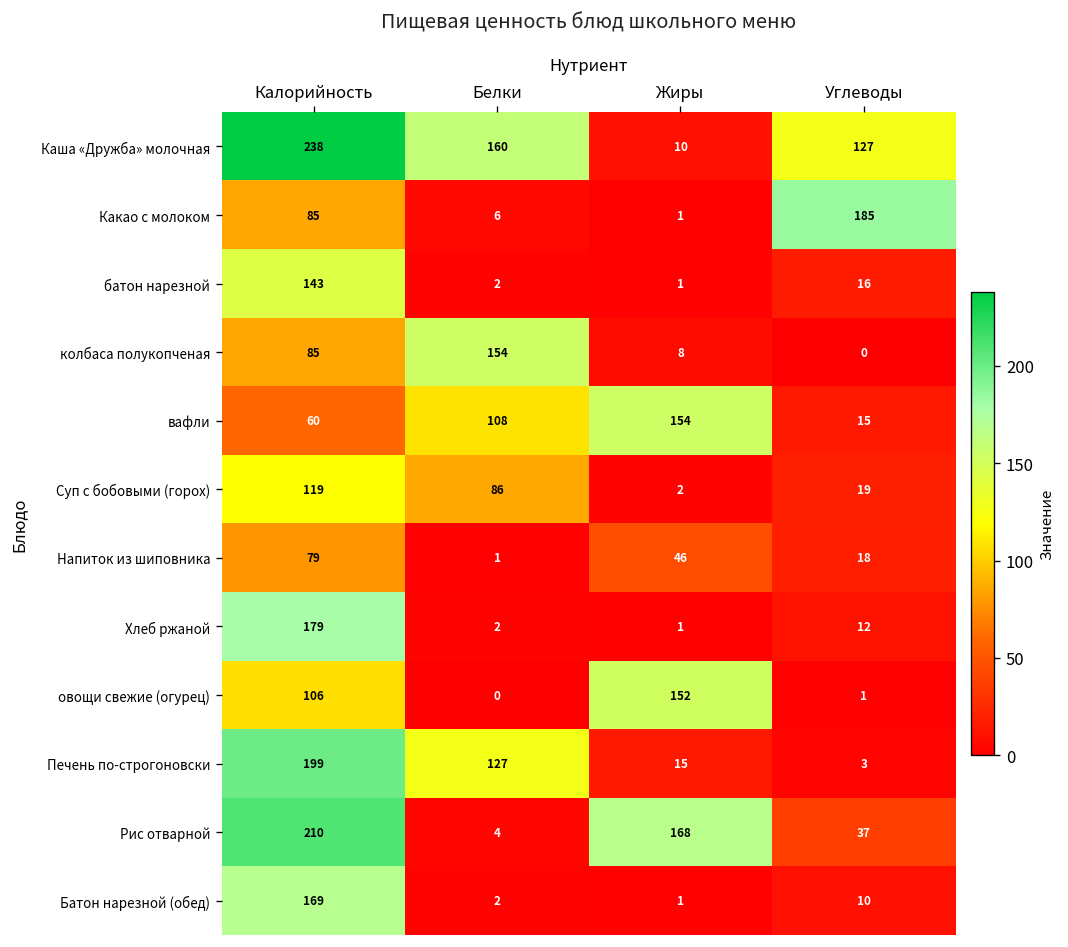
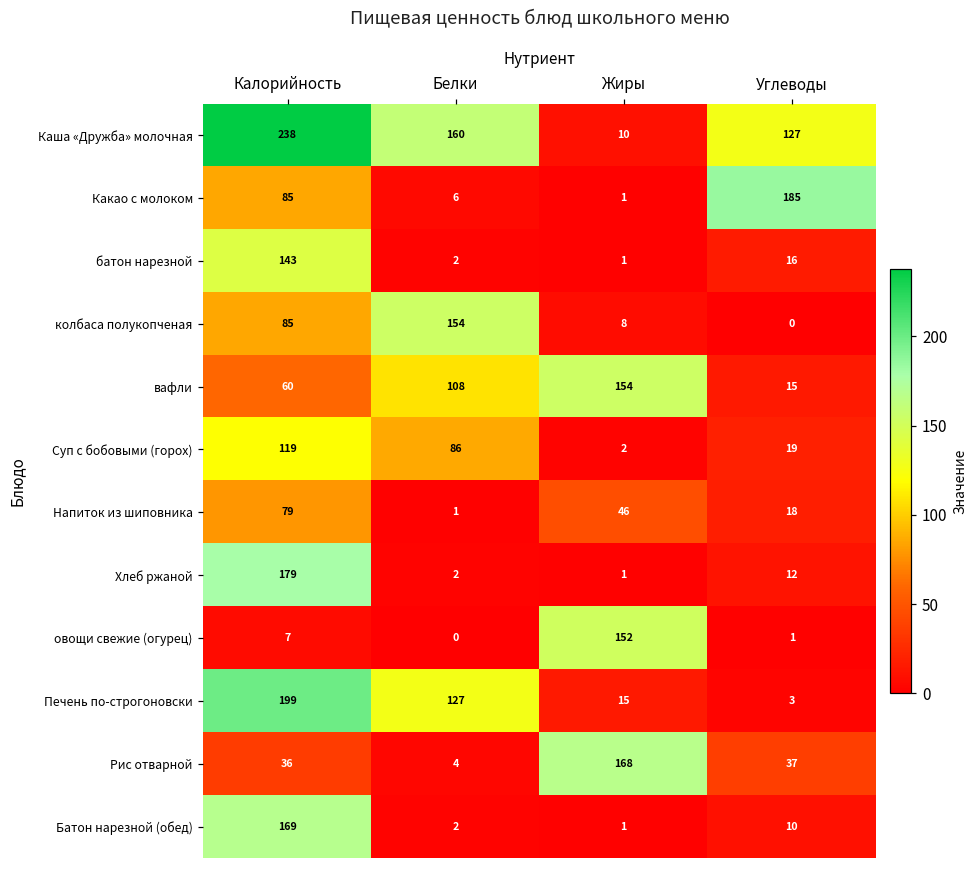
овощи свежие (огурец), Калорийность: 106 -> 7
Рис отварной, Калорийность: 210 -> 36
